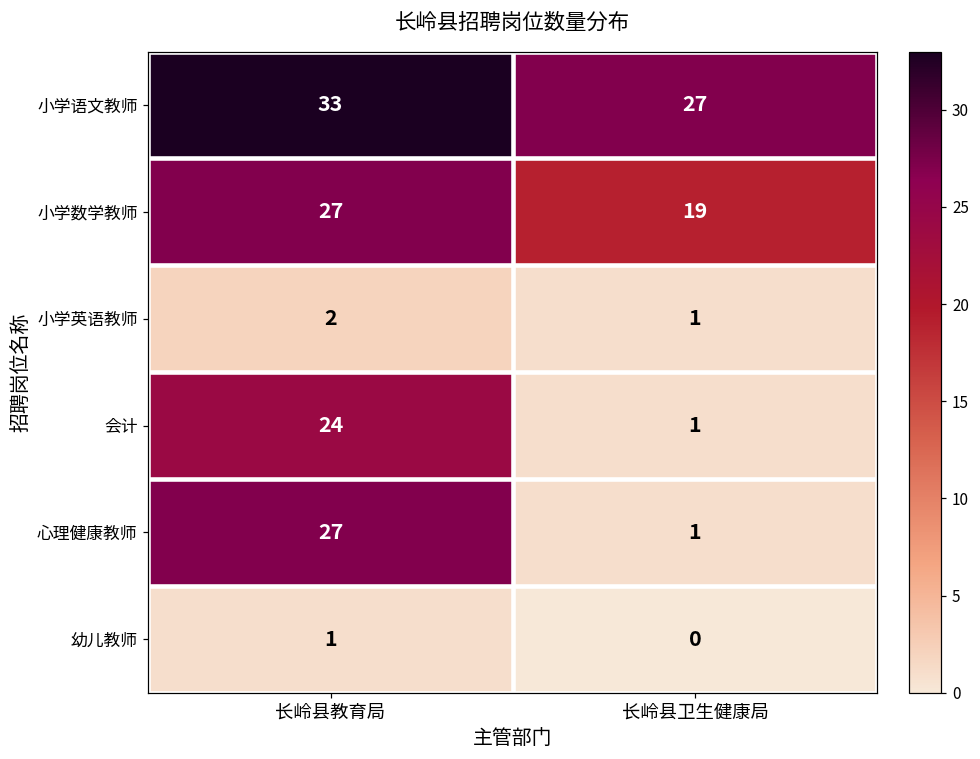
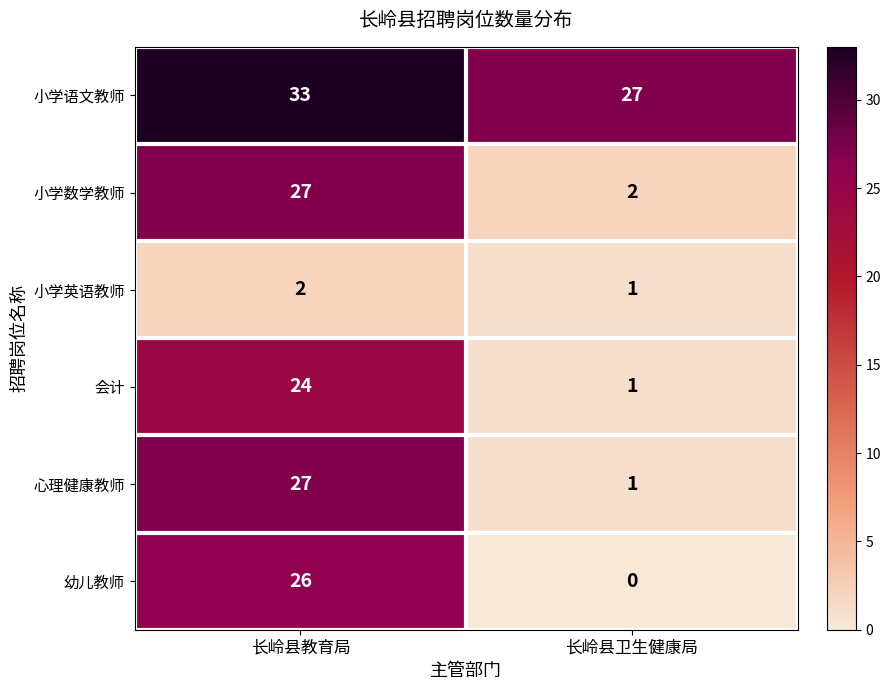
小学数学教师, 长岭县卫生健康局: 19 -> 2
幼儿教师, 长岭县教育局: 1 -> 26
